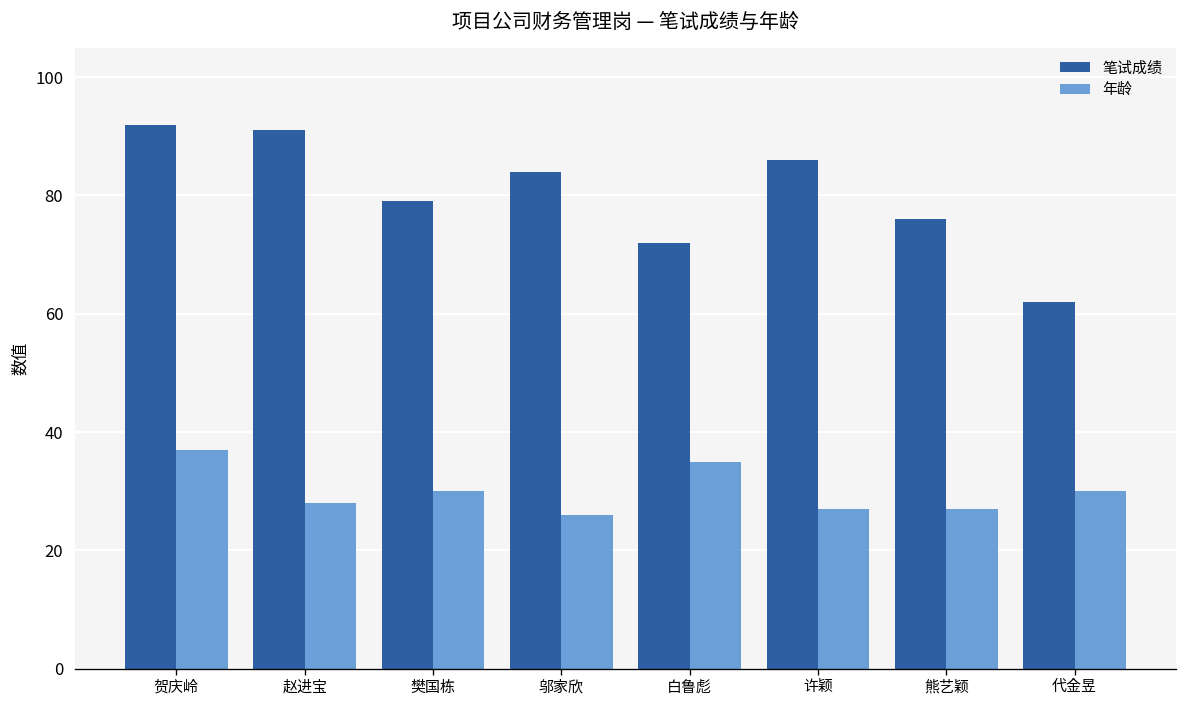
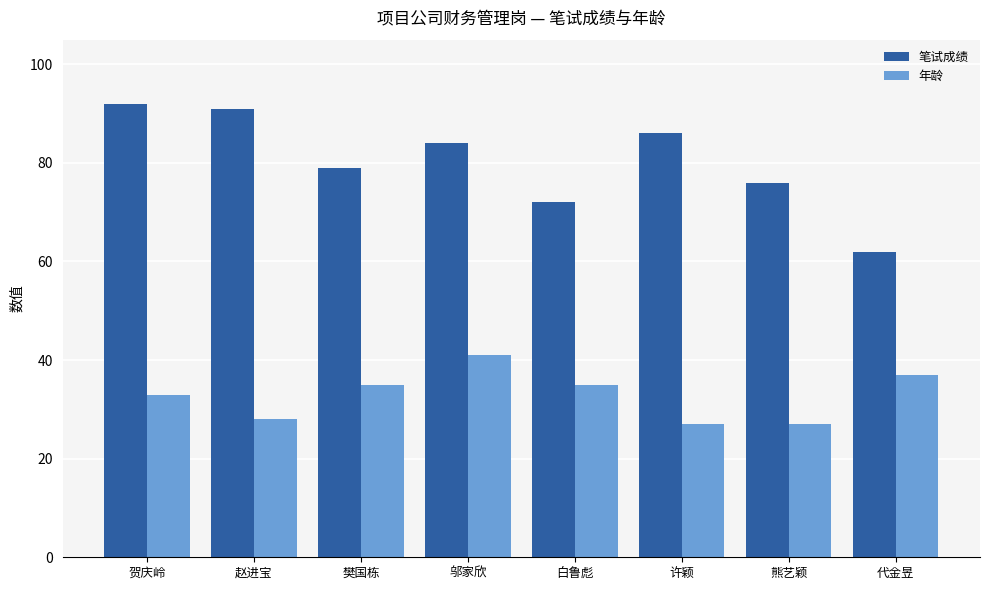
年龄, 贺庆岭: 37 -> 33
年龄, 樊国栋: 30 -> 35
年龄, 邬家欣: 26 -> 41
年龄, 代金昱: 30 -> 37
